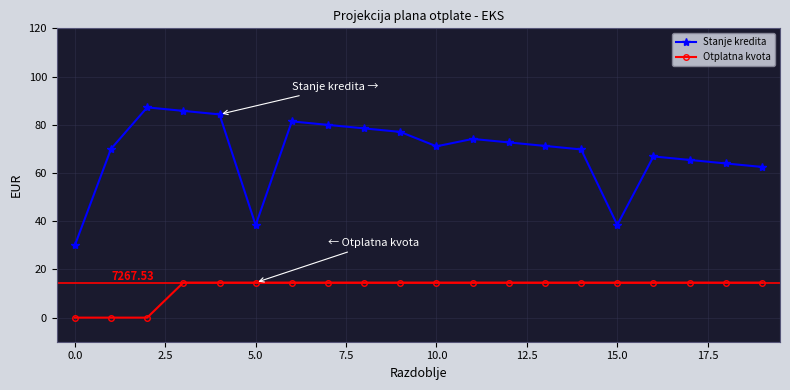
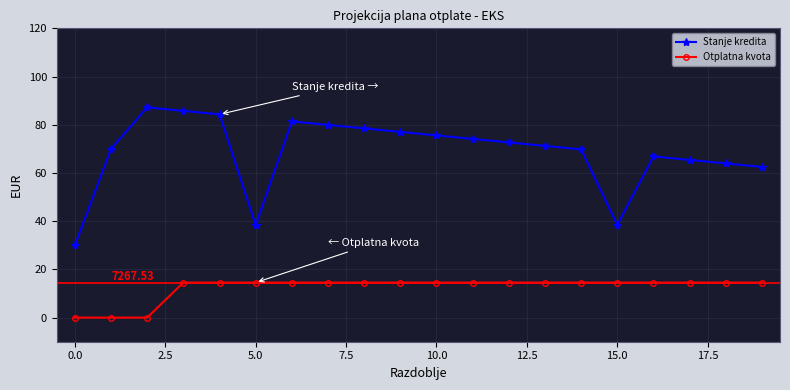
Stanje kredita, 10.0: 71 -> 76
